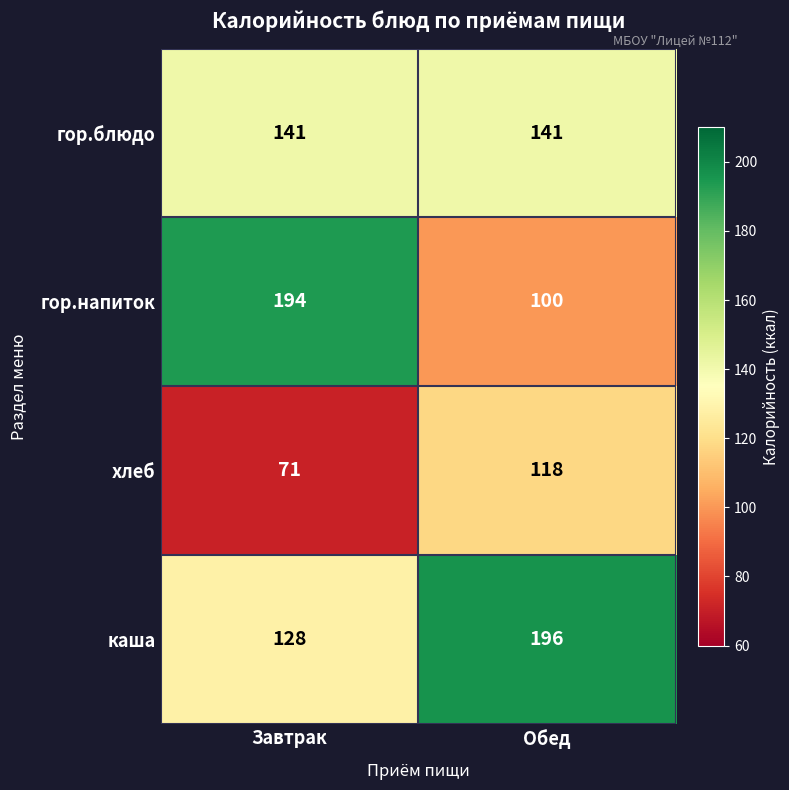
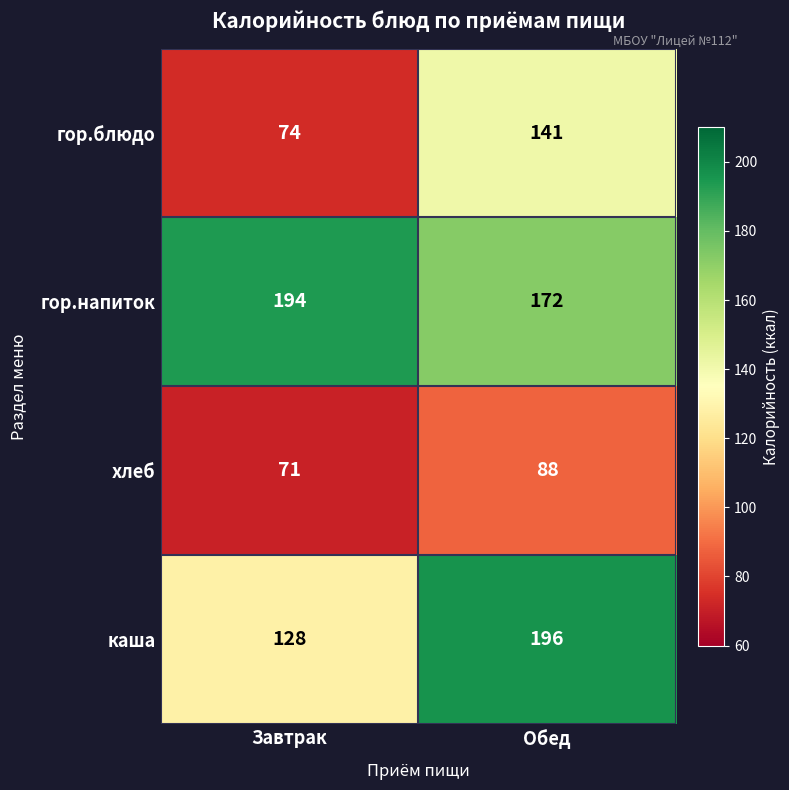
гор.блюдо, Завтрак: 141 -> 74
гор.напиток, Обед: 100 -> 172
хлеб, Обед: 118 -> 88
